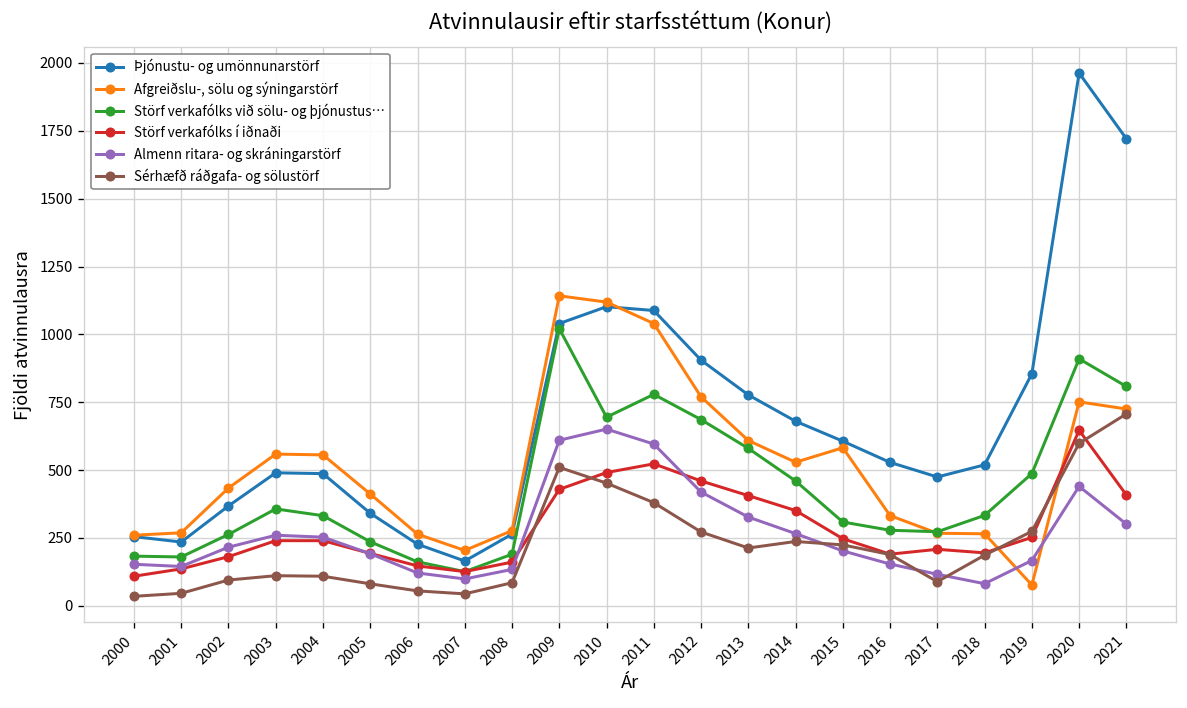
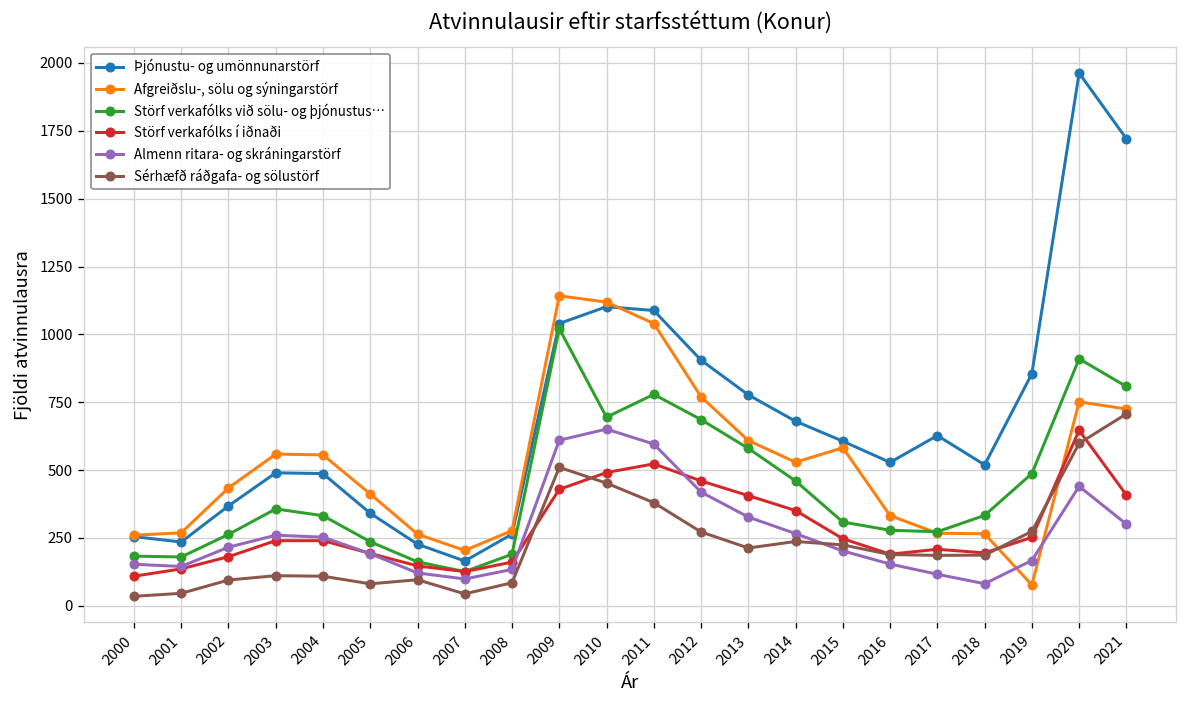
Sérhæfð ráðgafa- og sölustörf, 2006: 60 -> 100
Þjónustu- og umönnunarstörf, 2017: 470 -> 630
Sérhæfð ráðgafa- og sölustörf, 2017: 90 -> 190
